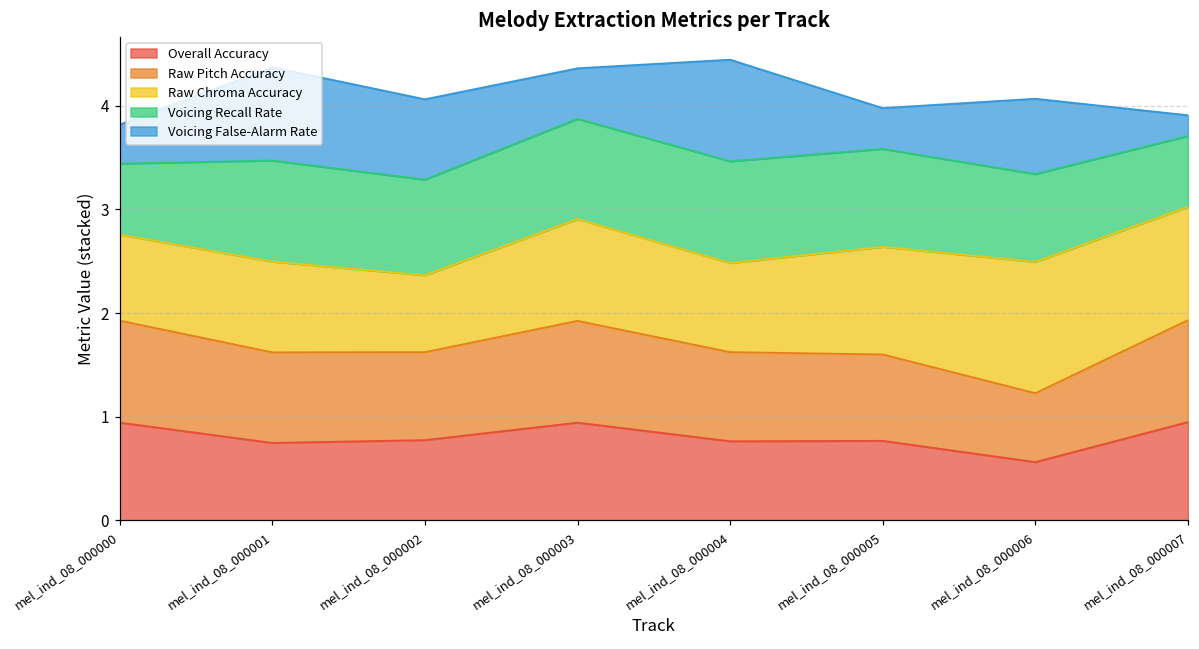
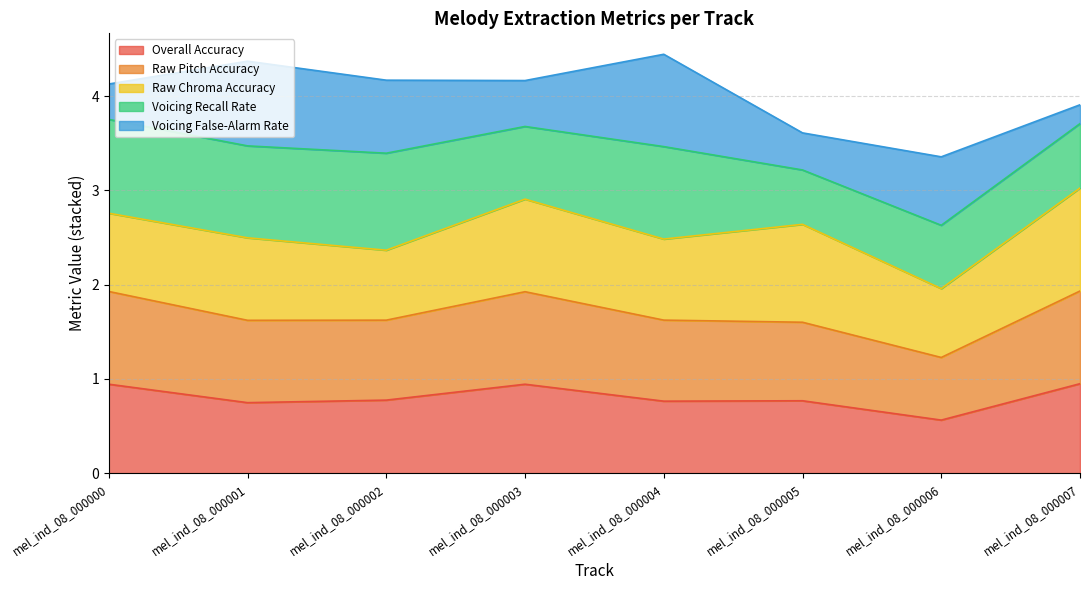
Voicing Recall Rate, mel_ind_08_000000: 0.7 -> 1.0
Voicing Recall Rate, mel_ind_08_000002: 0.9 -> 1.0
Voicing Recall Rate, mel_ind_08_000003: 1.0 -> 0.8
Voicing Recall Rate, mel_ind_08_000005: 0.9 -> 0.6
Raw Chroma Accuracy, mel_ind_08_000006: 1.3 -> 0.7
Voicing Recall Rate, mel_ind_08_000006: 0.8 -> 0.7
